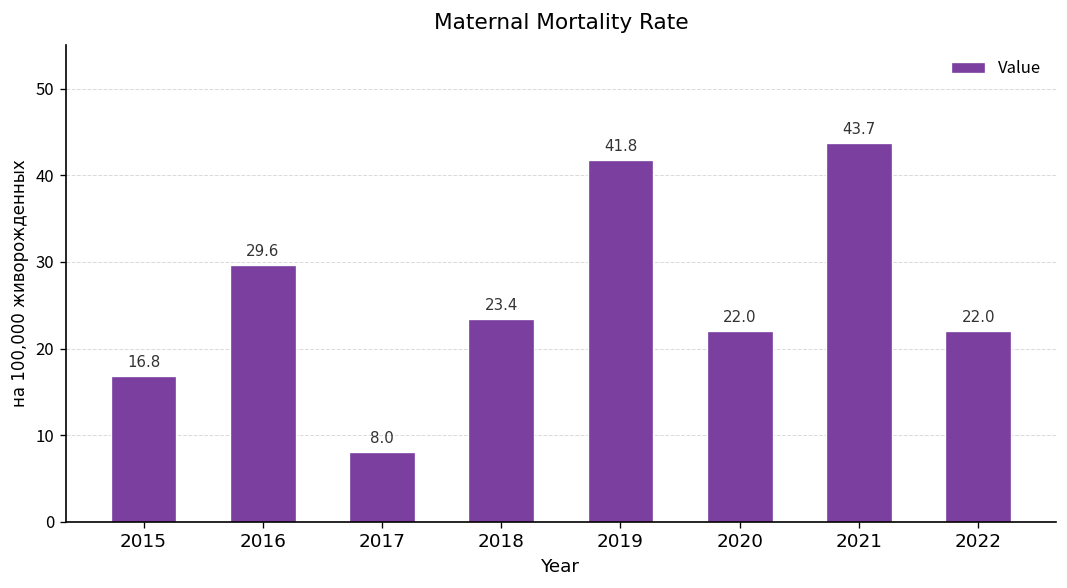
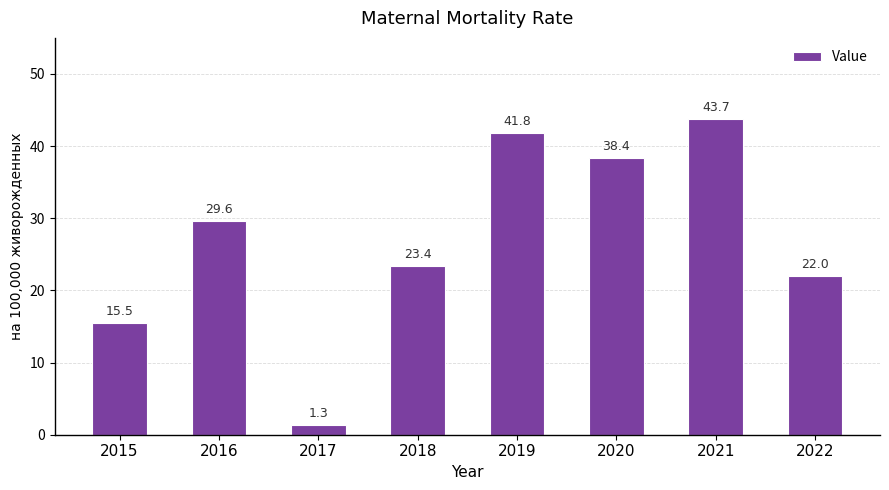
2015: 16.8 -> 15.5
2017: 8.0 -> 1.3
2020: 22.0 -> 38.4
